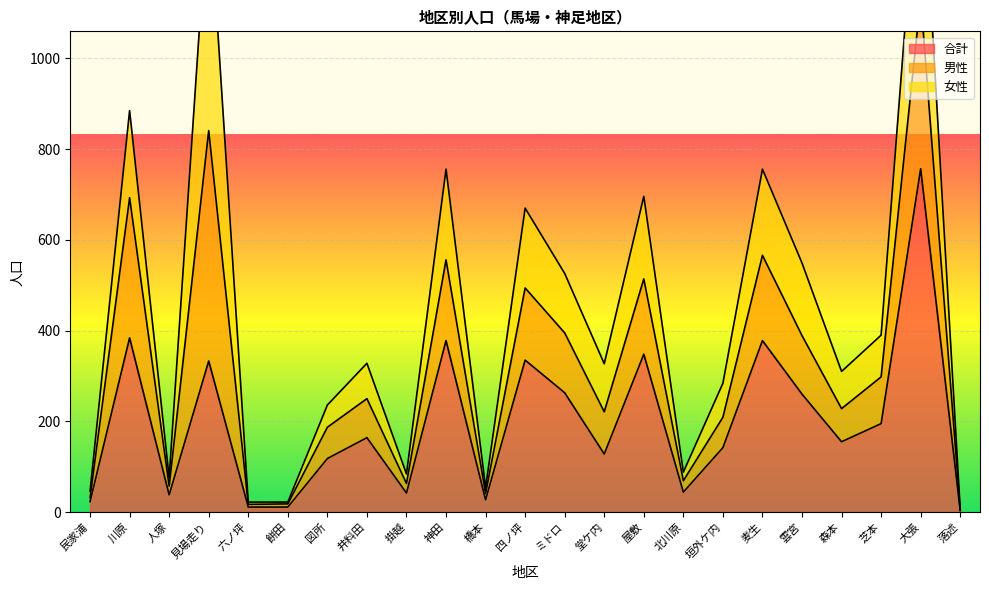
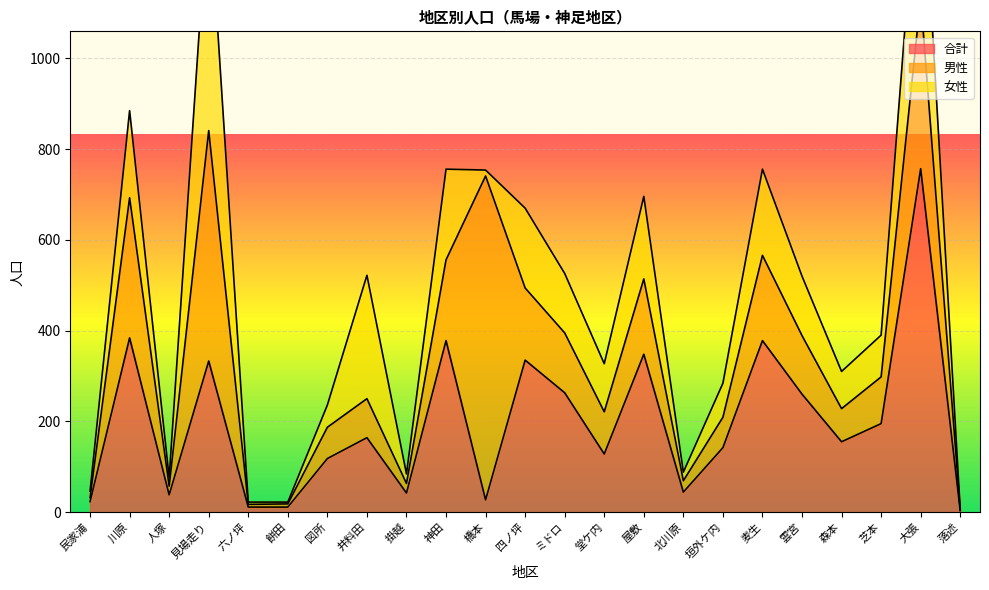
女性, 井料田: 80 -> 270
男性, 橋本: 10 -> 710
女性, 雲宮: 160 -> 130
